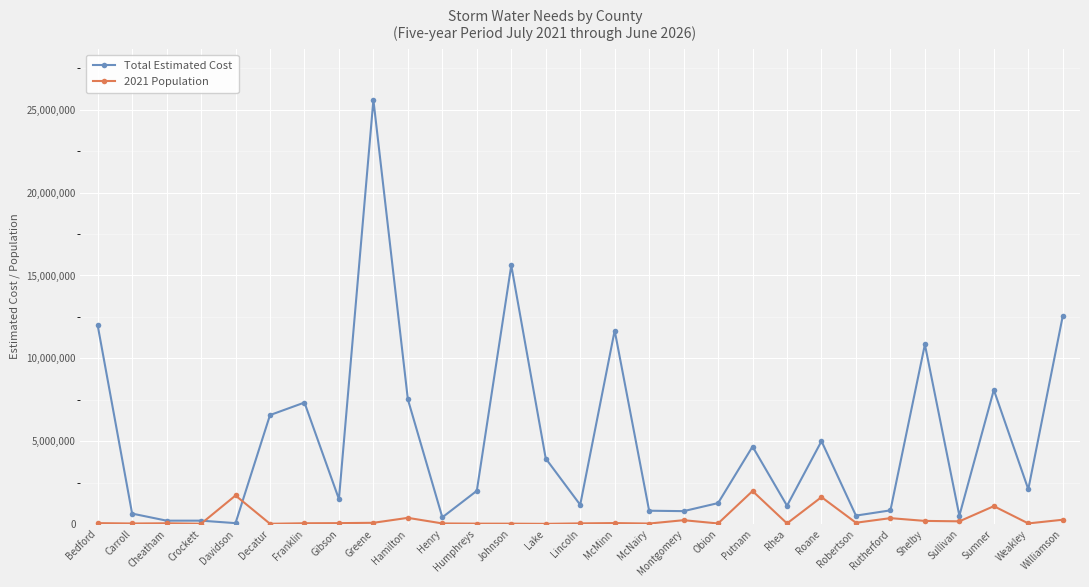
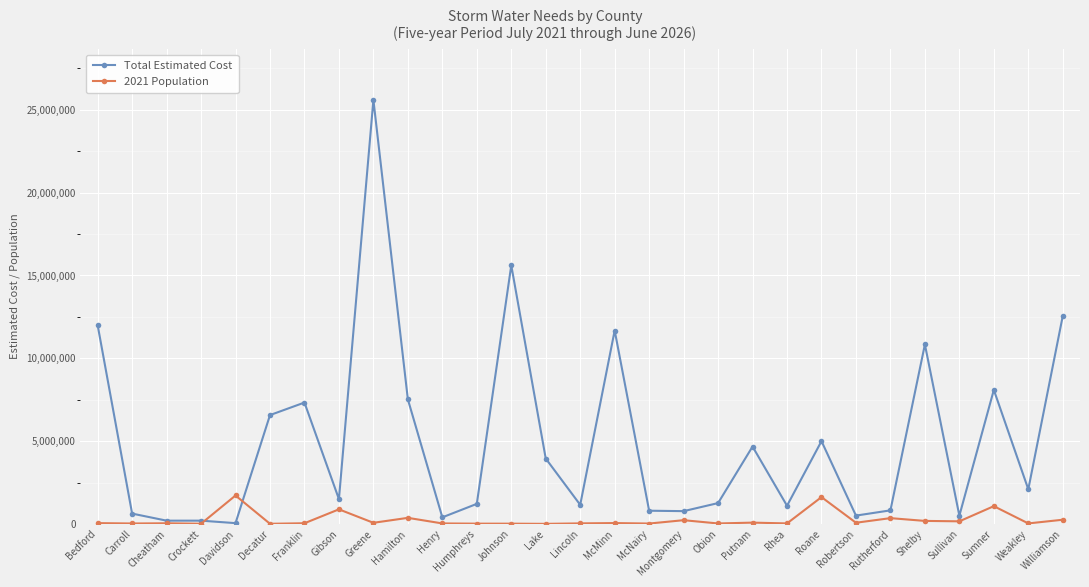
2021 Population, Gibson: 100,000 -> 900,000
Total Estimated Cost, Humphreys: 2,000,000 -> 1,200,000
2021 Population, Putnam: 2,000,000 -> 100,000
